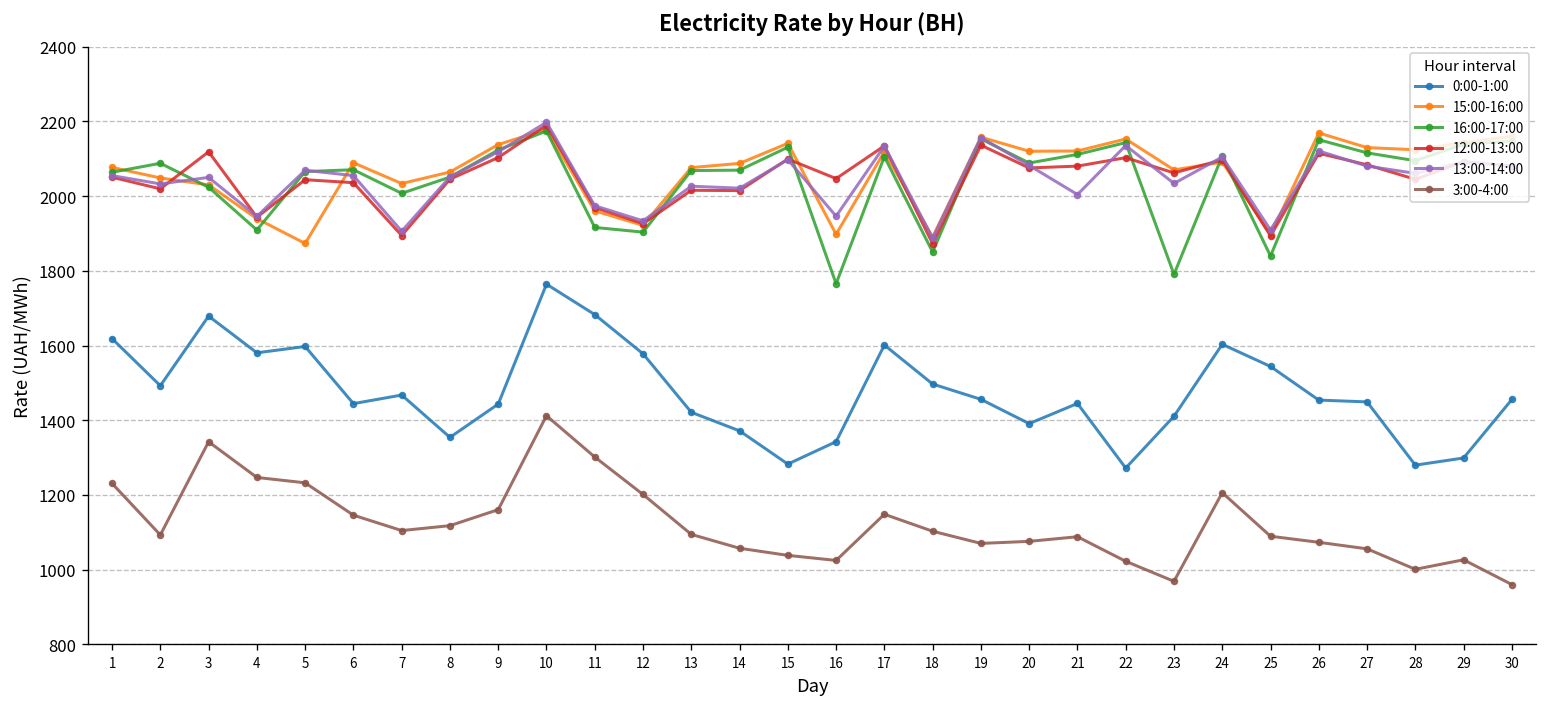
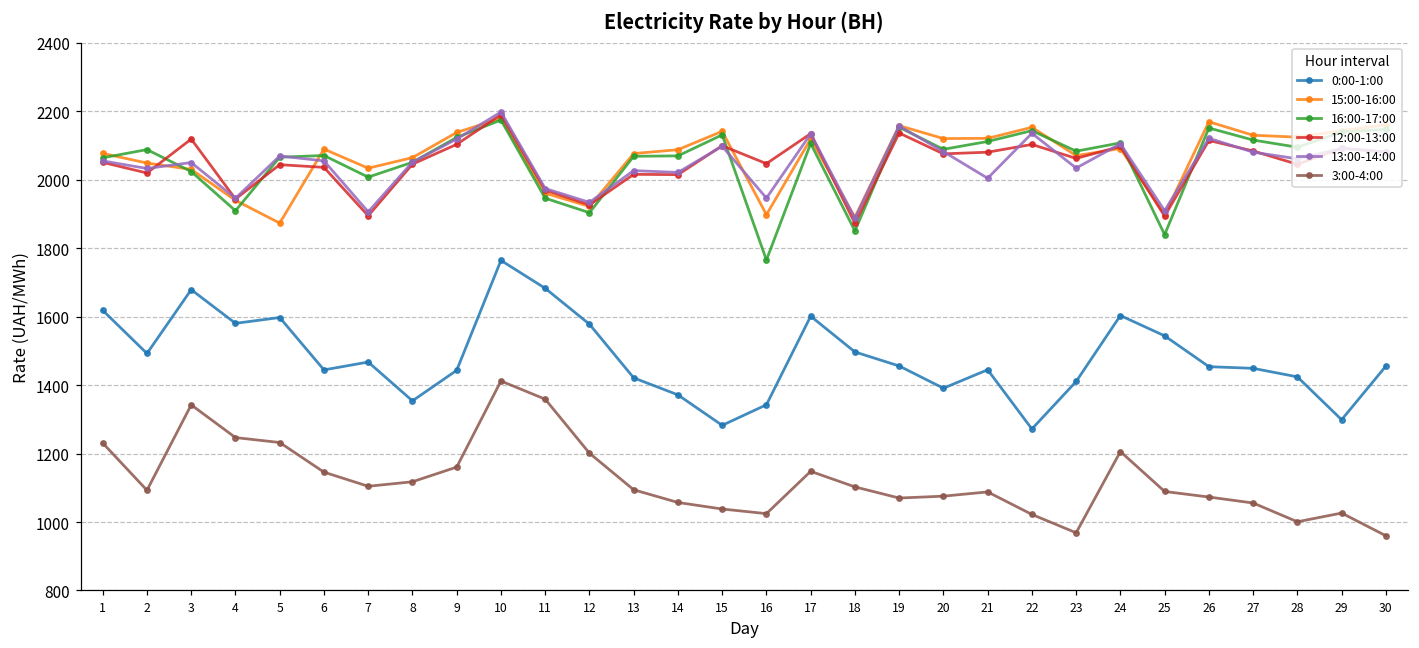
16:00-17:00, 11: 1920 -> 1950
3:00-4:00, 11: 1300 -> 1360
16:00-17:00, 23: 1790 -> 2080
0:00-1:00, 28: 1280 -> 1420
